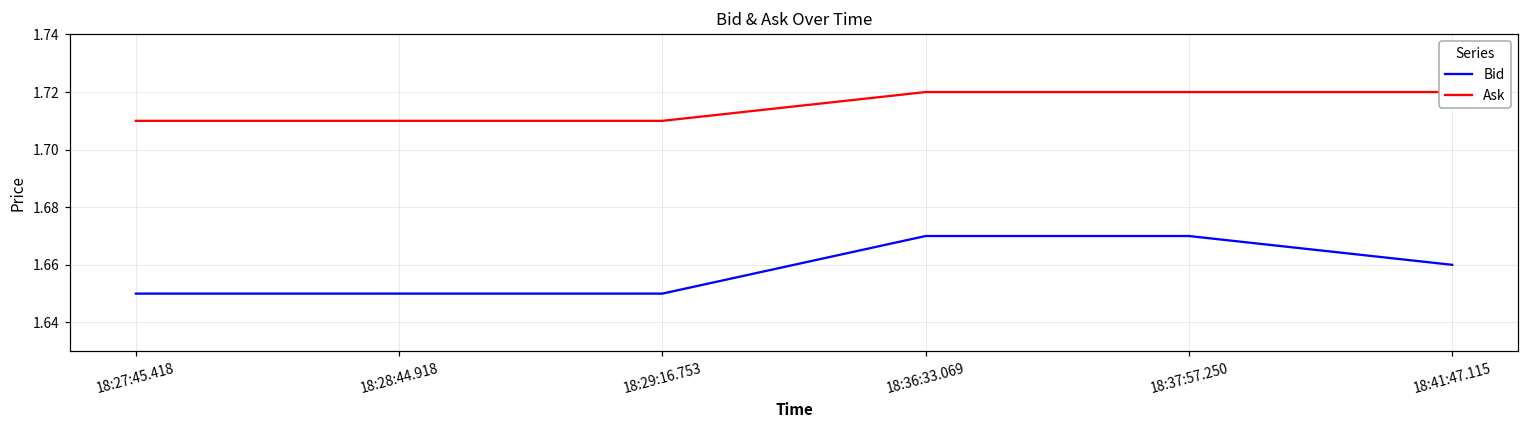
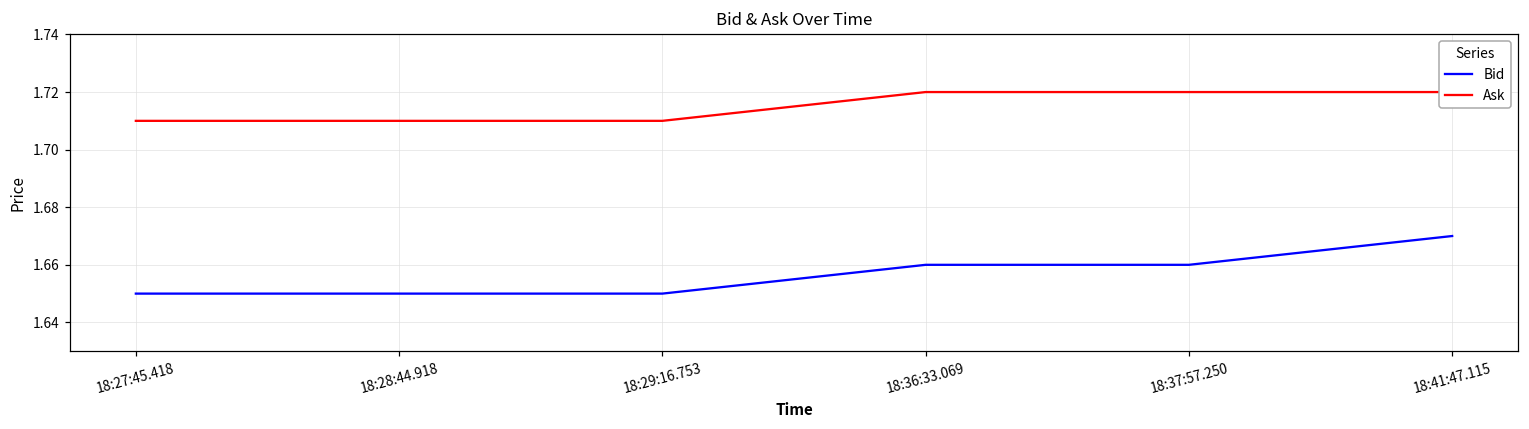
Bid, 18:36:33.069: 1.67 -> 1.66
Bid, 18:37:57.250: 1.67 -> 1.66
Bid, 18:41:47.115: 1.66 -> 1.67
